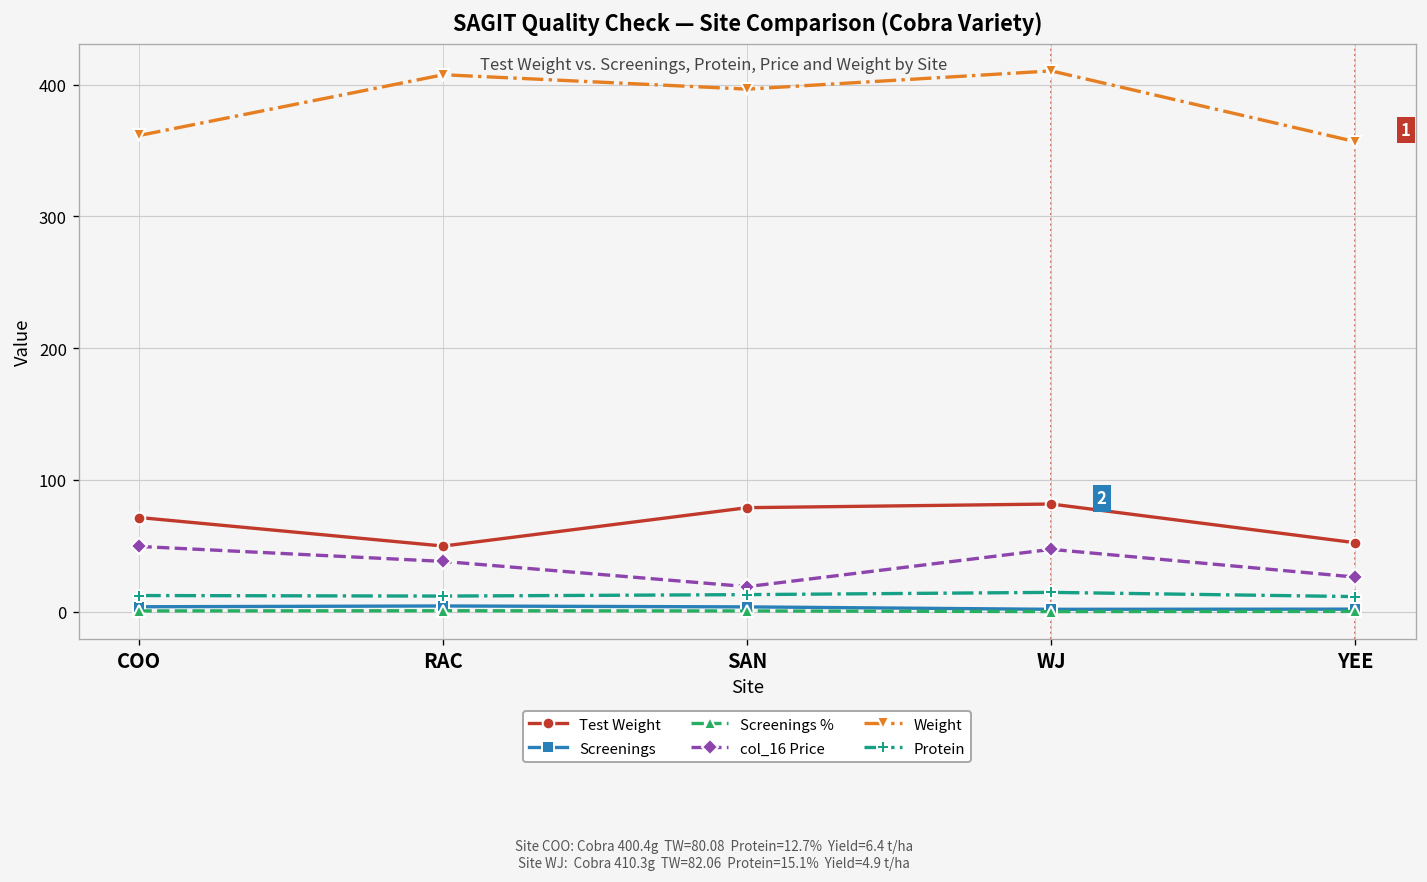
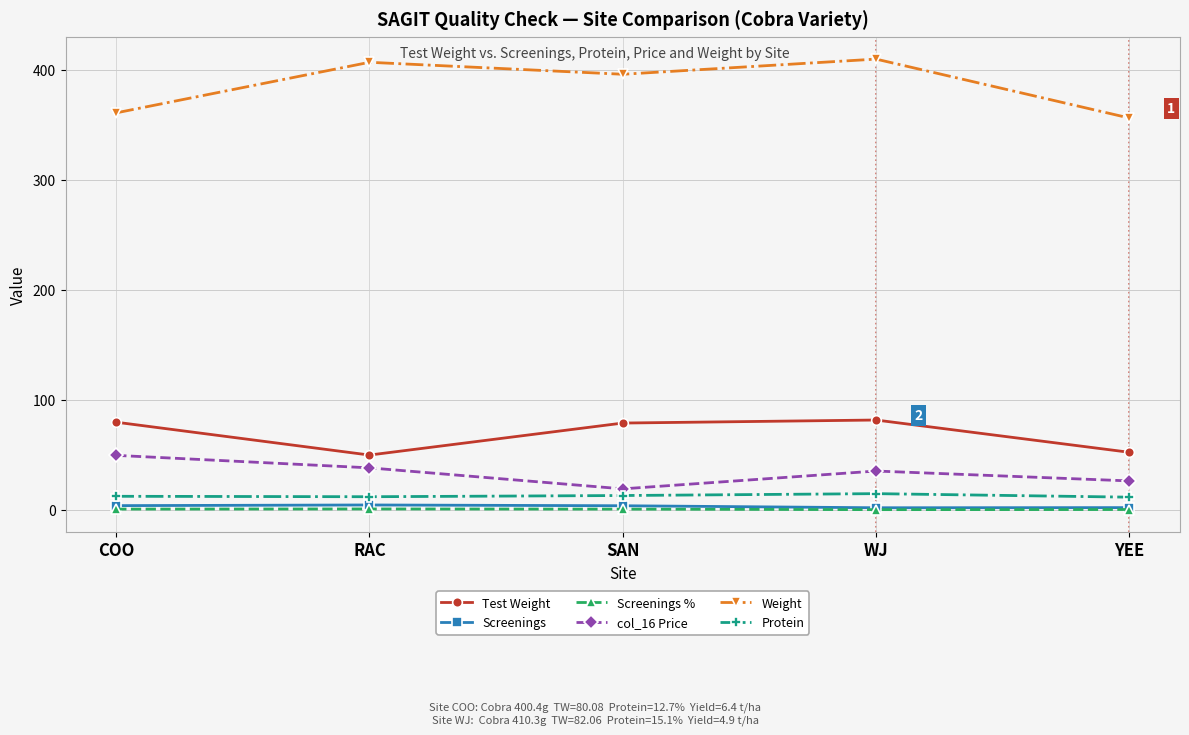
Test Weight, COO: 72 -> 80
col_16 Price, WJ: 48 -> 36
